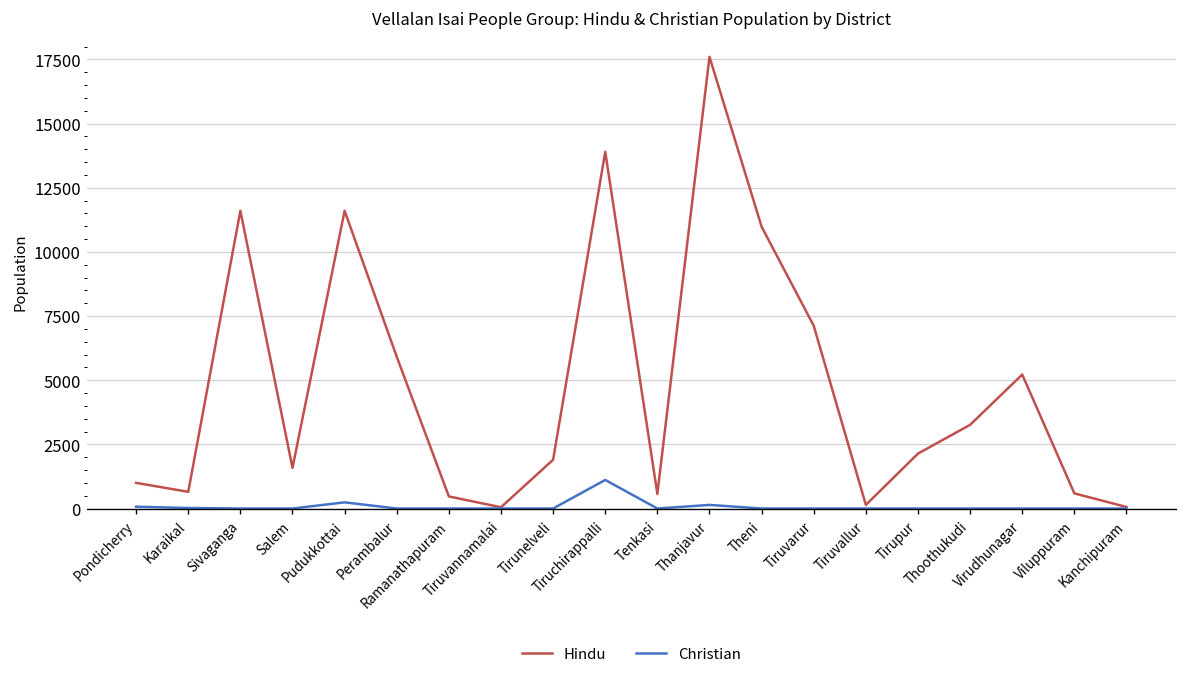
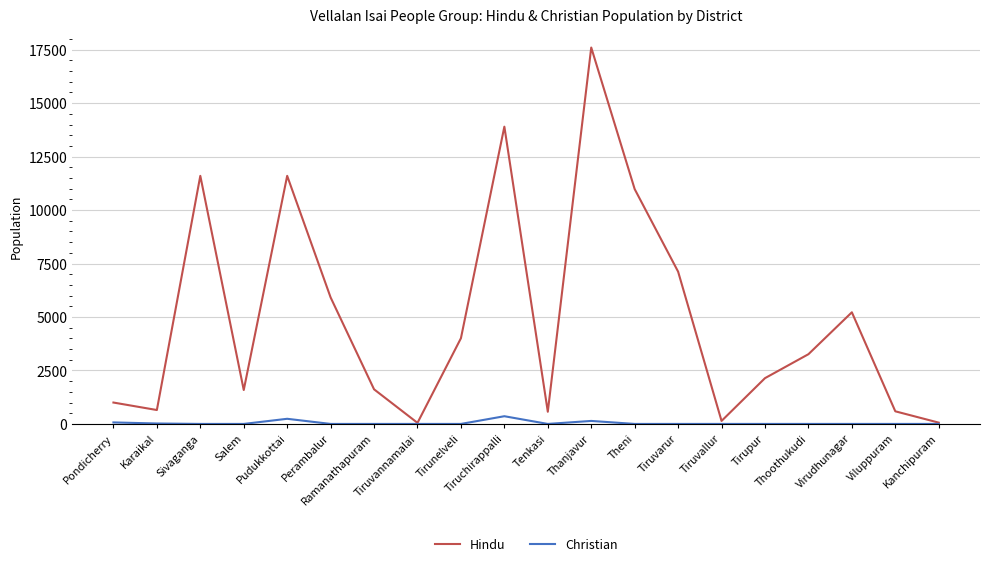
Hindu, Ramanathapuram: 500 -> 1600
Hindu, Tirunelveli: 1900 -> 4000
Christian, Tiruchirappalli: 1100 -> 400
